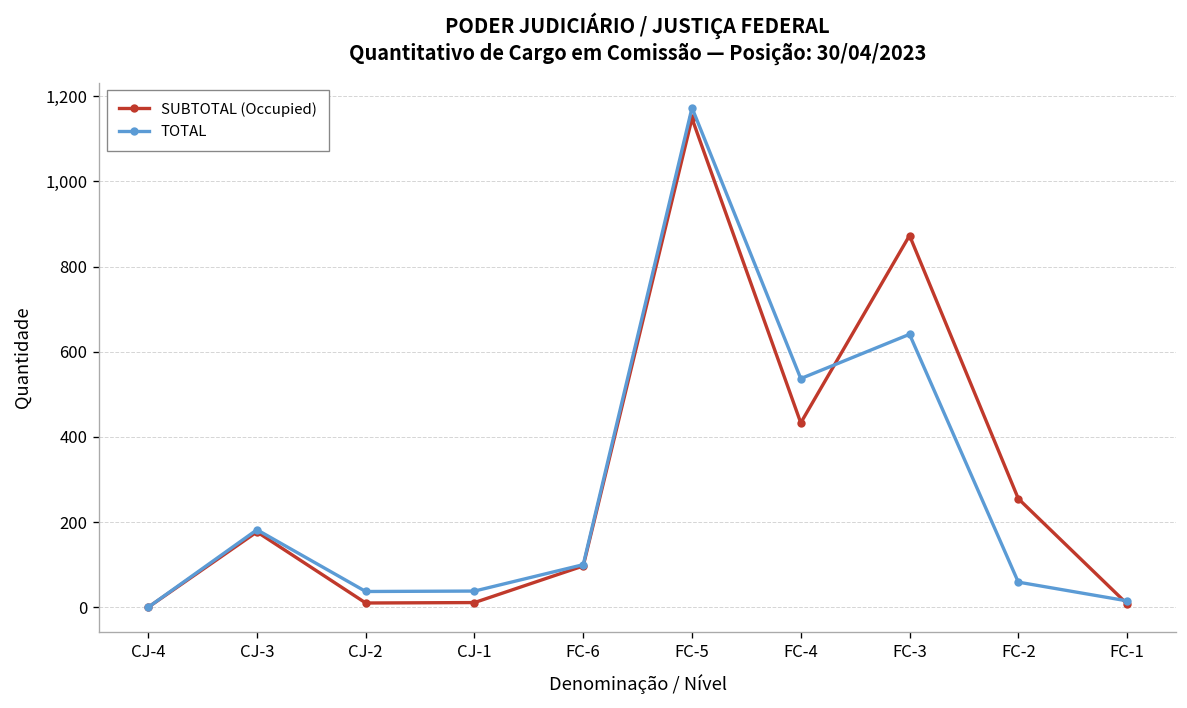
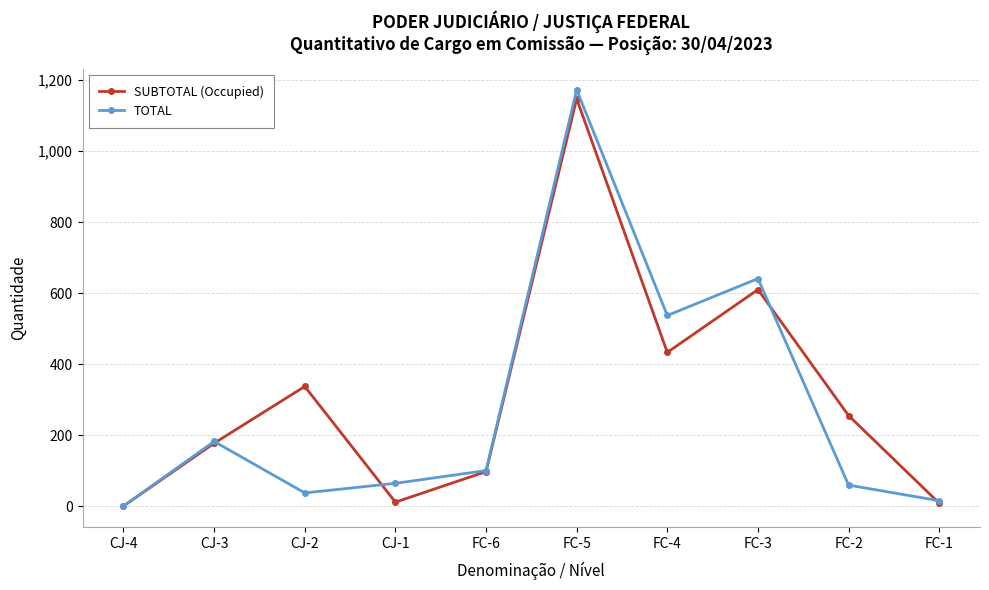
SUBTOTAL (Occupied), CJ-2: 10 -> 340
TOTAL, CJ-1: 40 -> 60
SUBTOTAL (Occupied), FC-3: 870 -> 610
